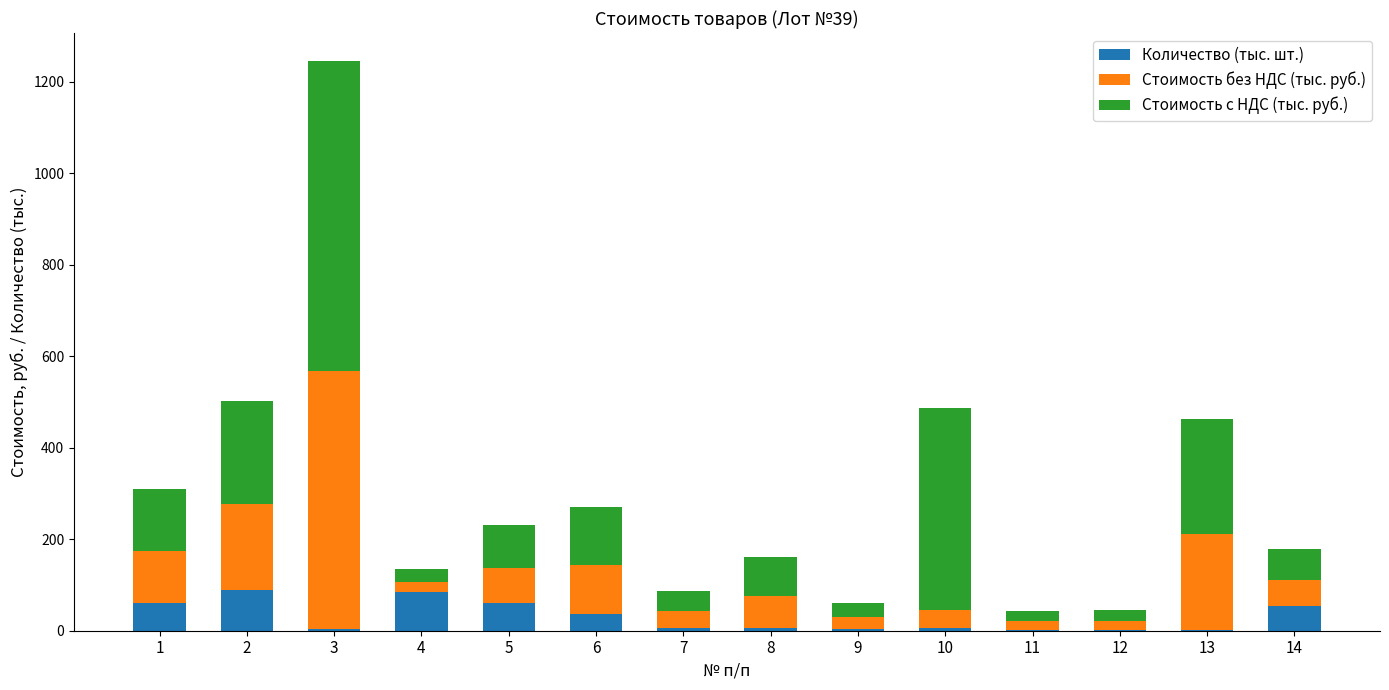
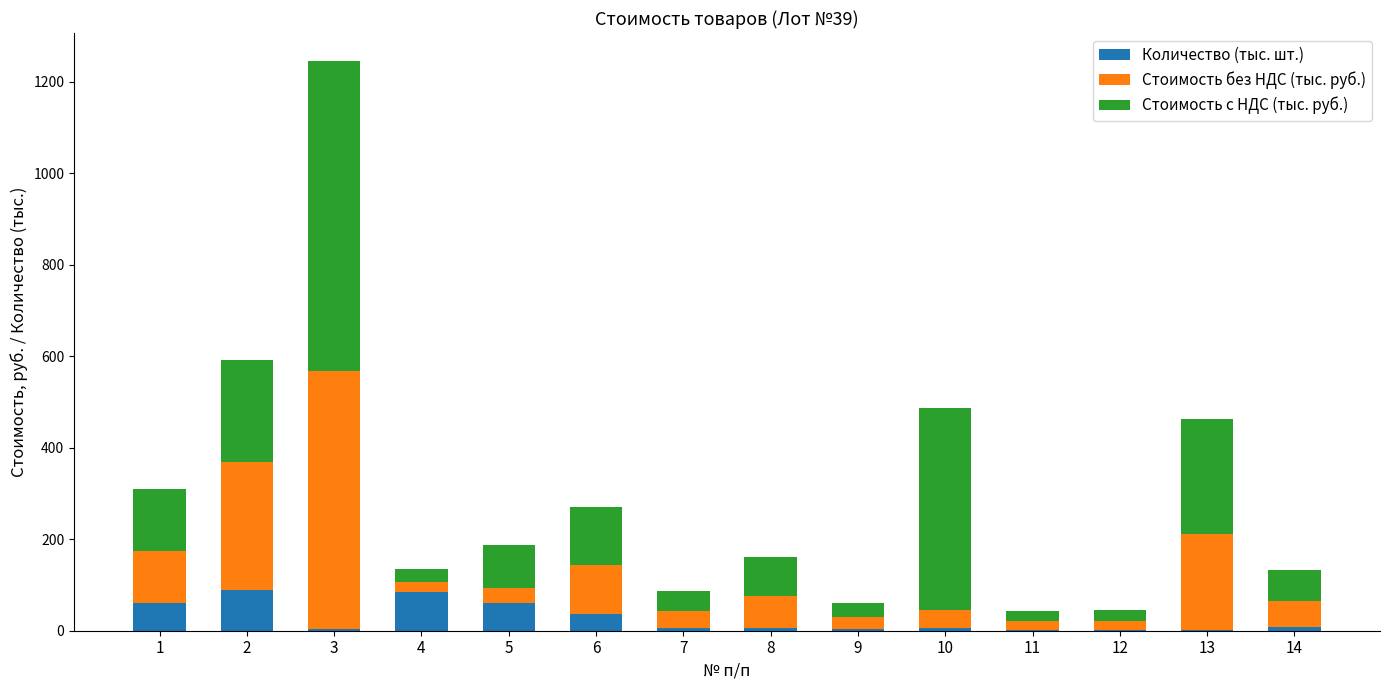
Стоимость без НДС (тыс. руб.), 2: 190 -> 280
Стоимость без НДС (тыс. руб.), 5: 80 -> 30
Количество (тыс. шт.), 14: 50 -> 10
